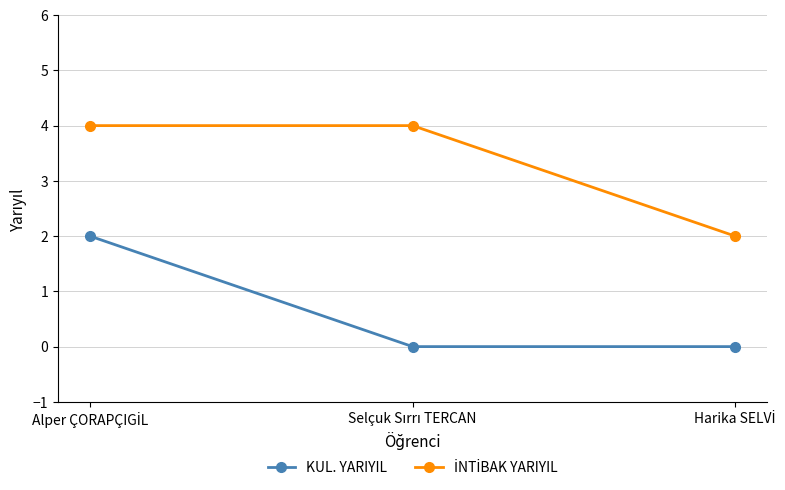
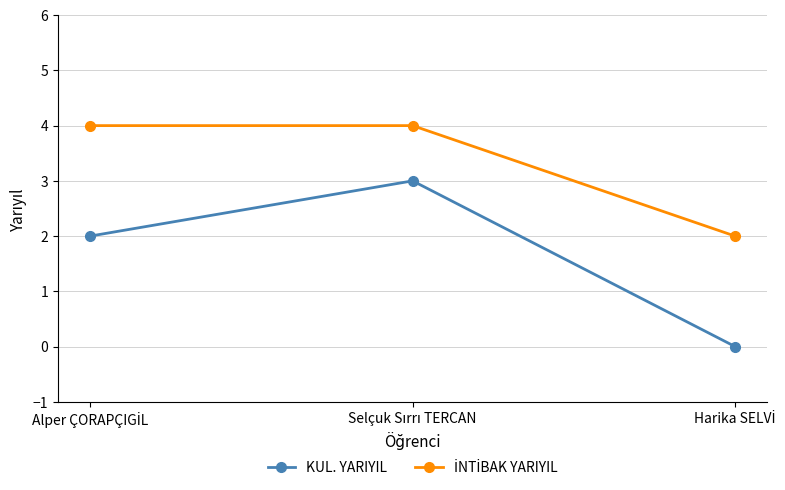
KUL. YARIYIL, Selçuk Sırrı TERCAN: 0 -> 3
